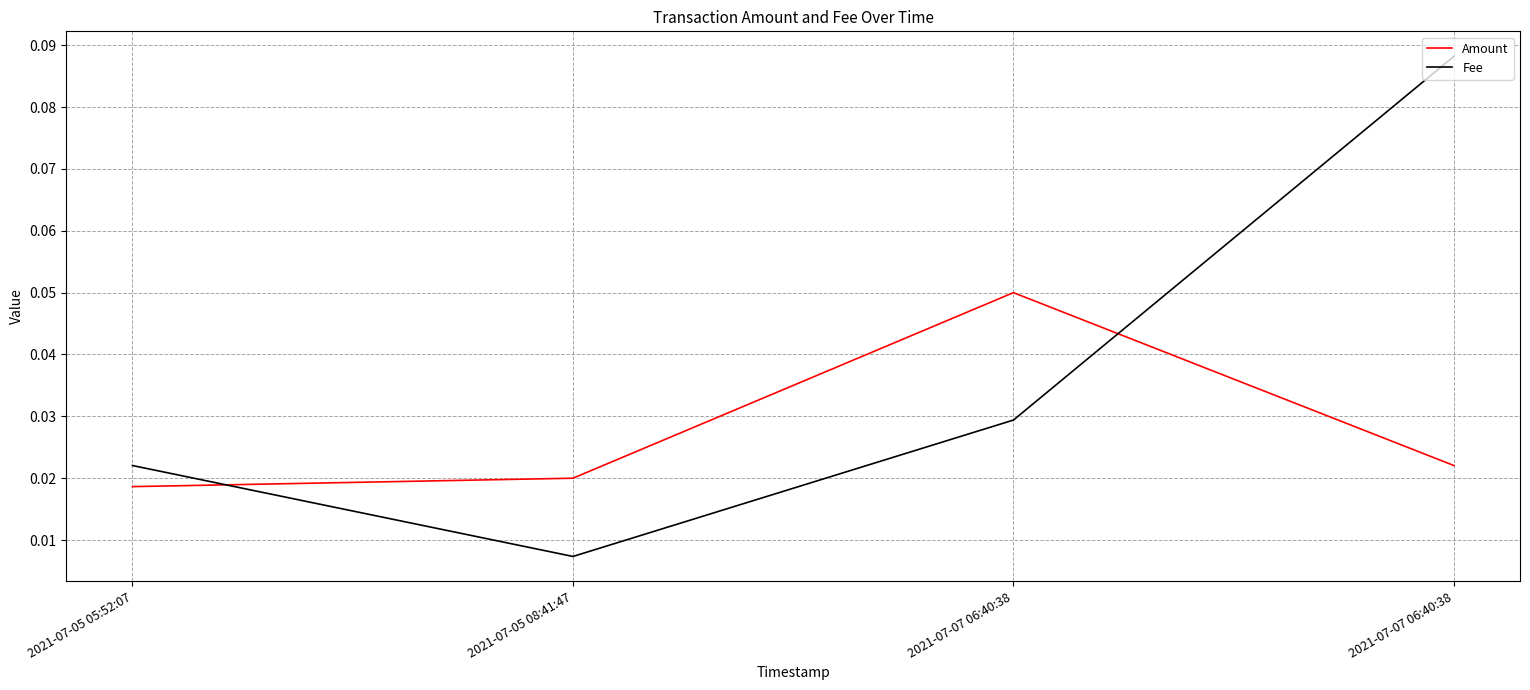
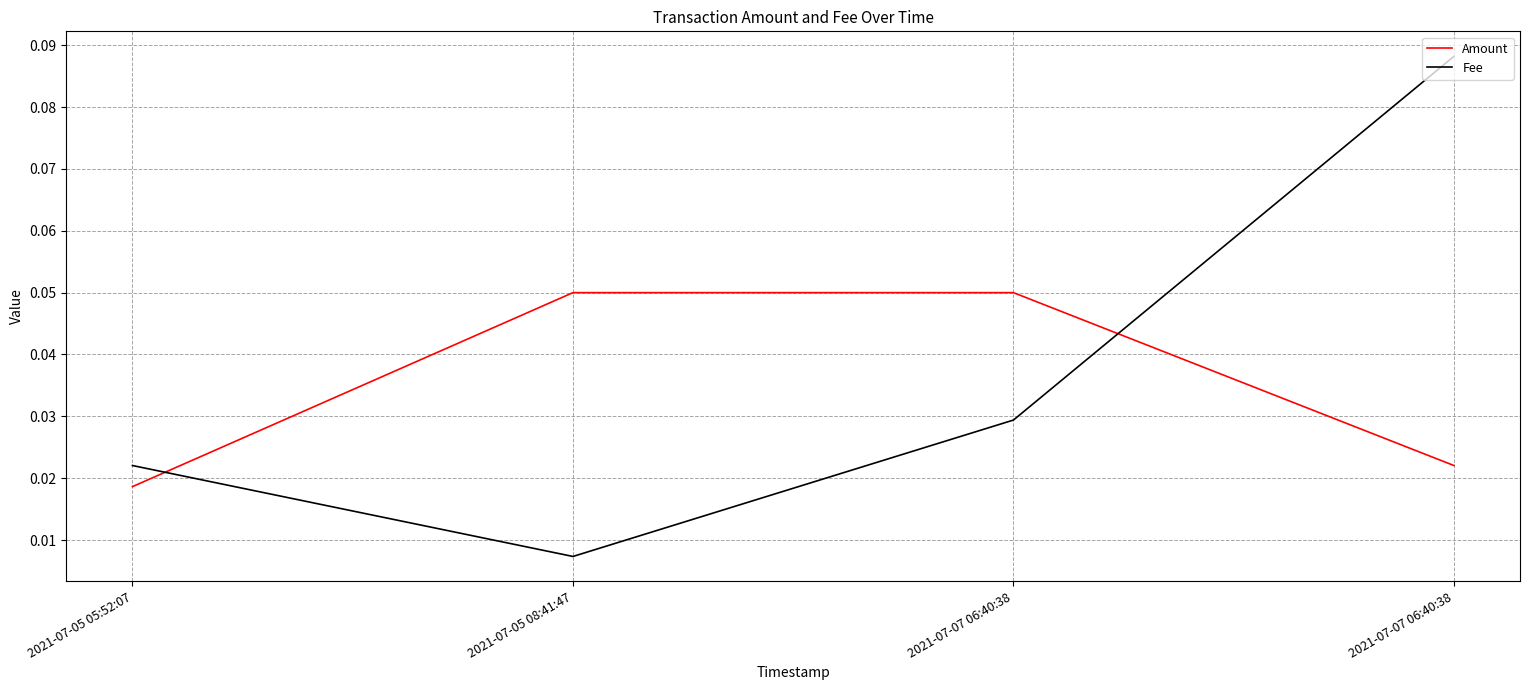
Amount, 2021-07-05 08:41:47: 0.02 -> 0.05
